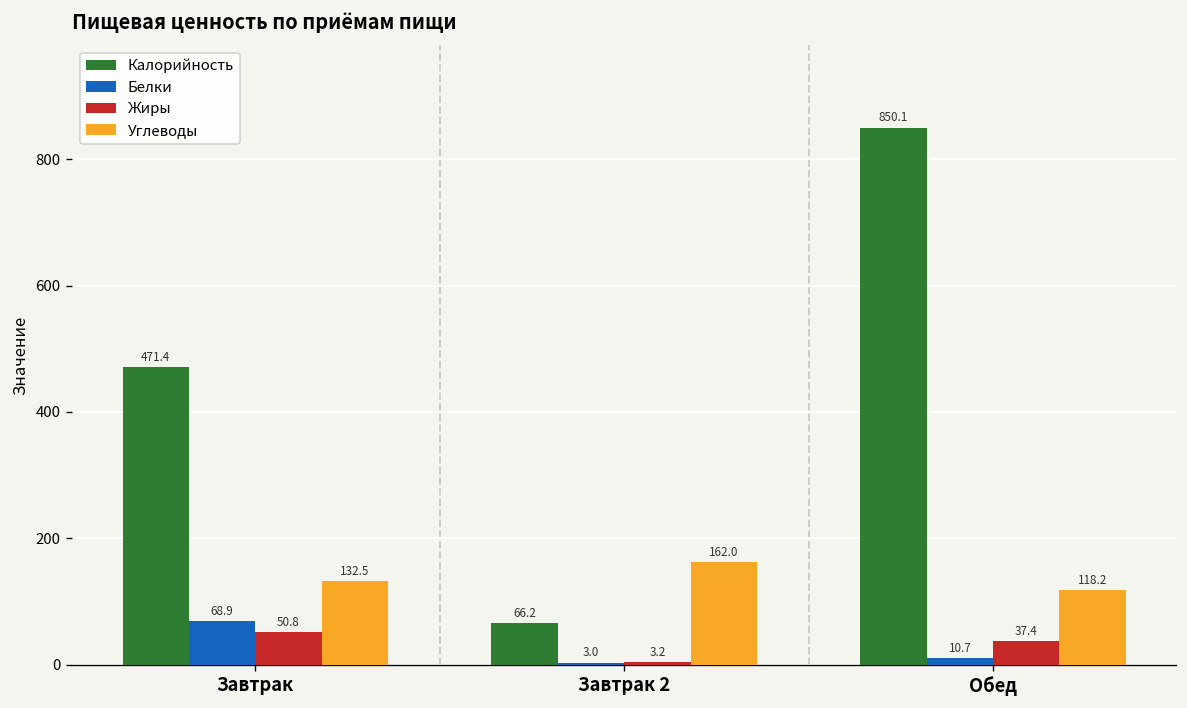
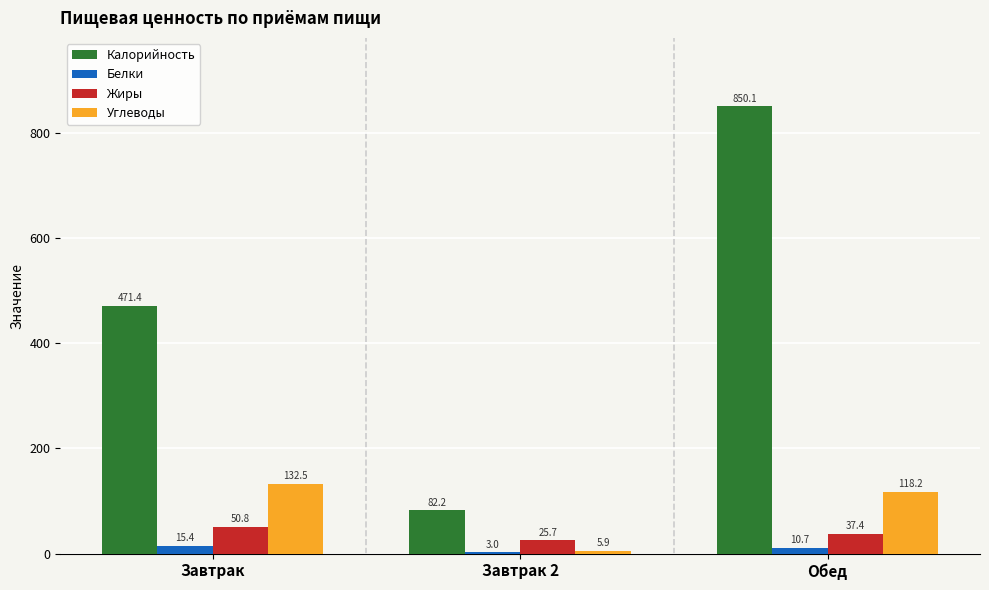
Белки, Завтрак: 68.9 -> 15.4
Калорийность, Завтрак 2: 66.2 -> 82.2
Жиры, Завтрак 2: 3.2 -> 25.7
Углеводы, Завтрак 2: 162.0 -> 5.9
